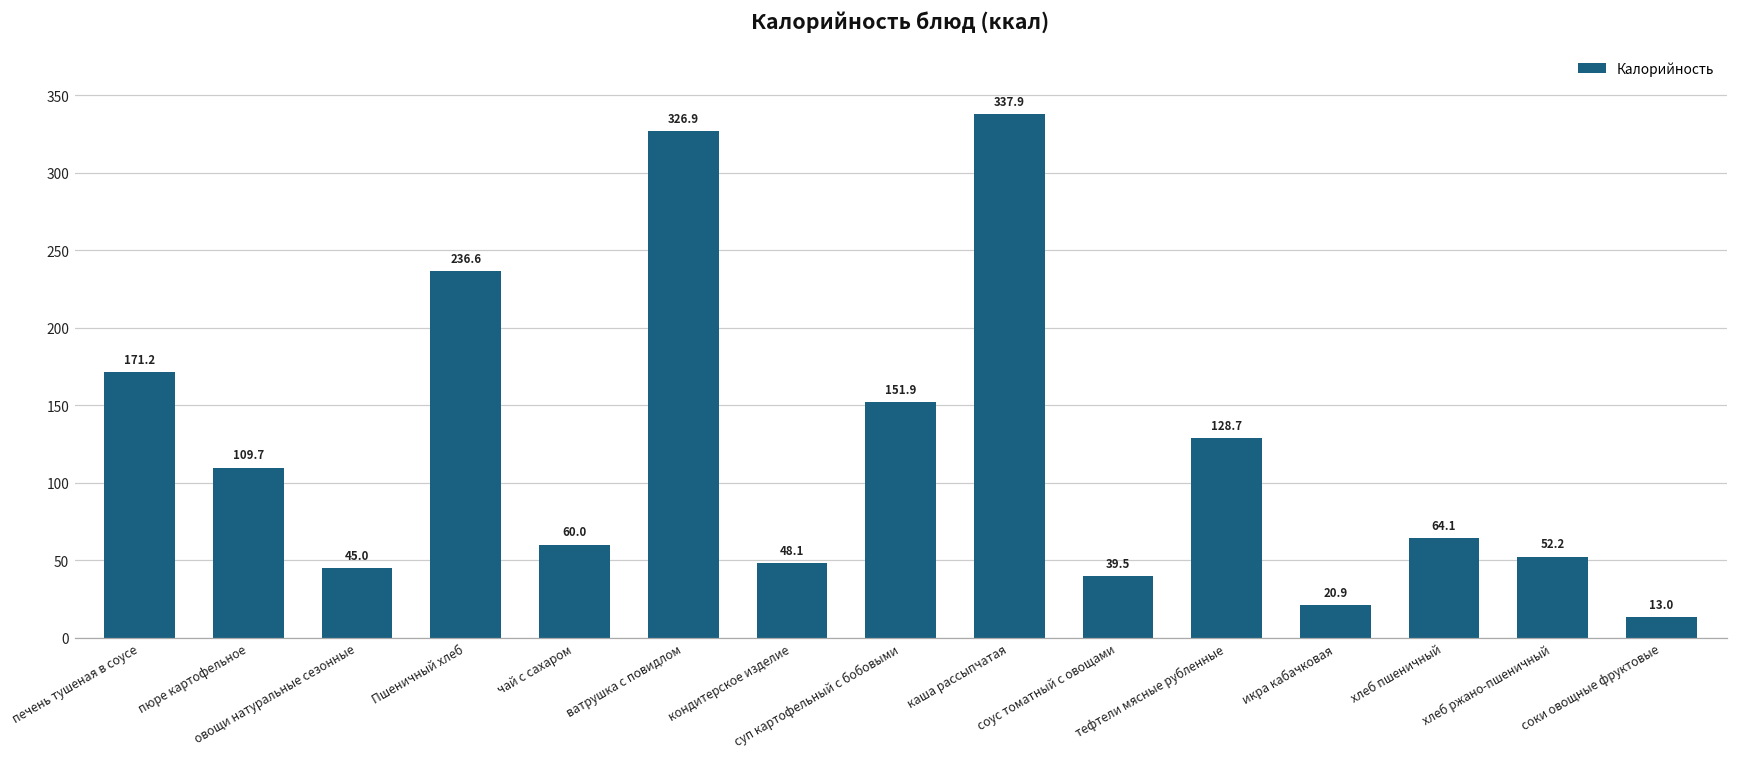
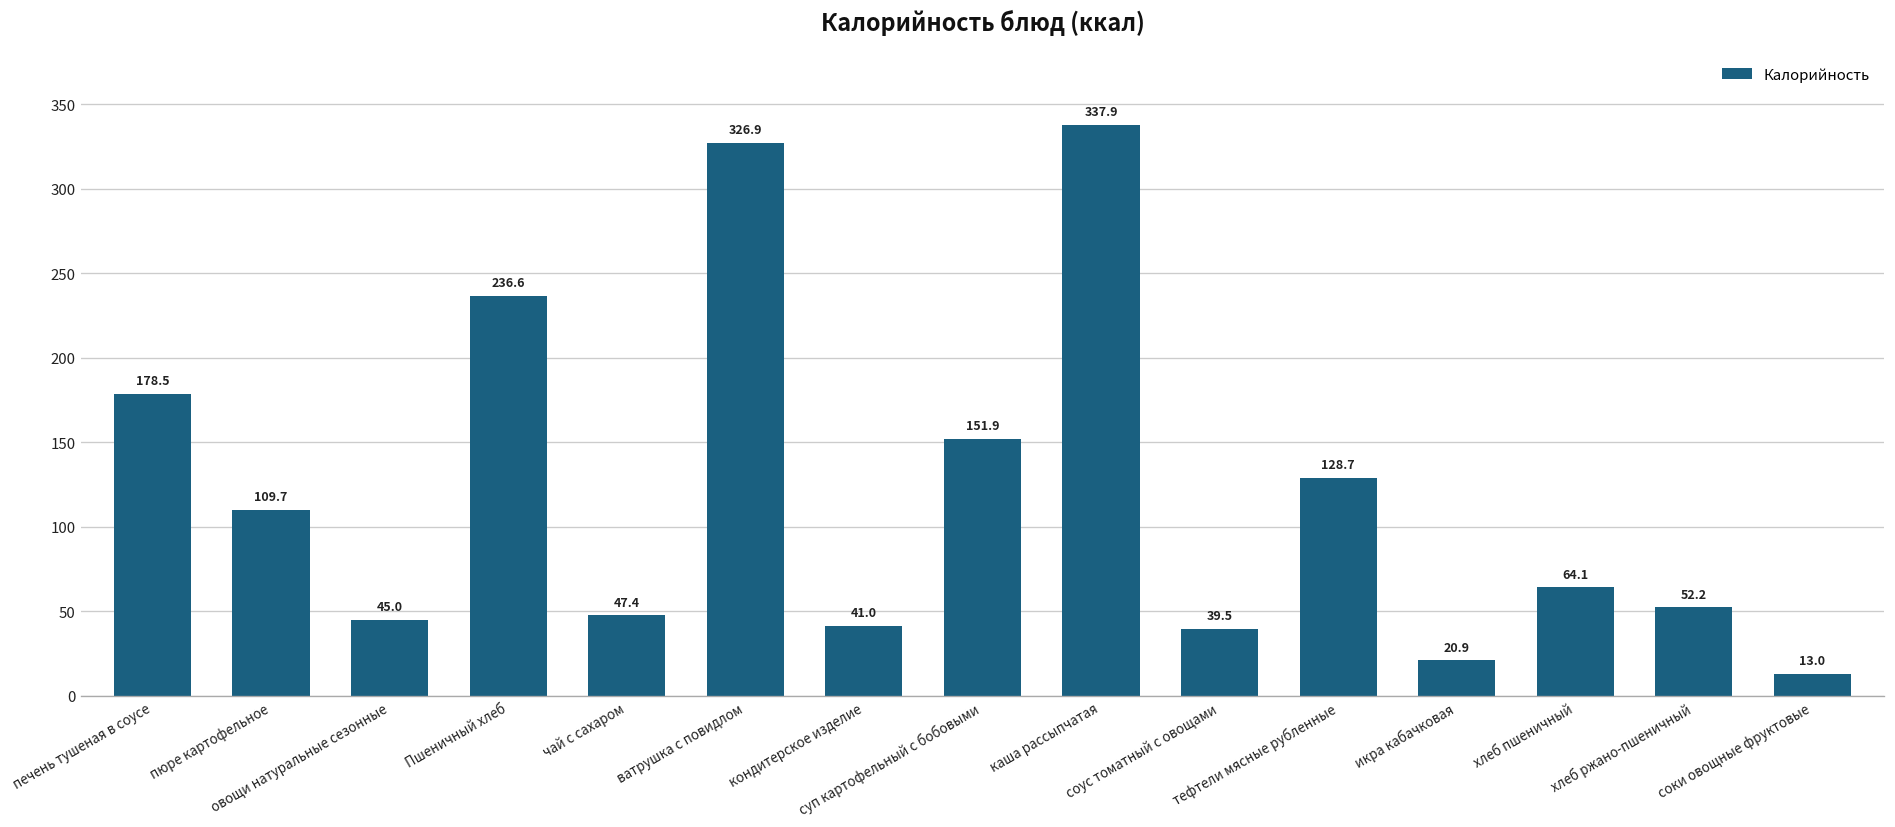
печень тушеная в соусе: 171.2 -> 178.5
чай с сахаром: 60.0 -> 47.4
кондитерское изделие: 48.1 -> 41.0
